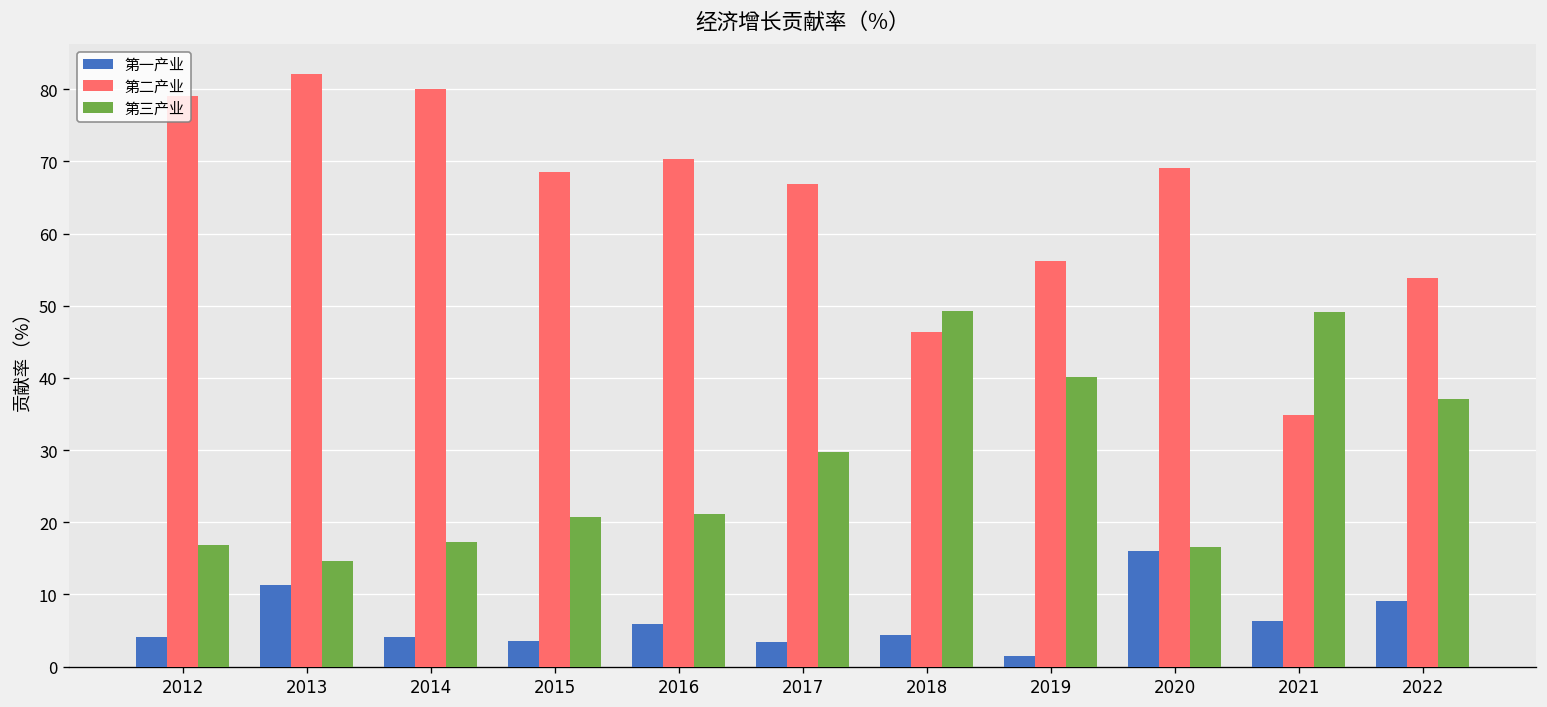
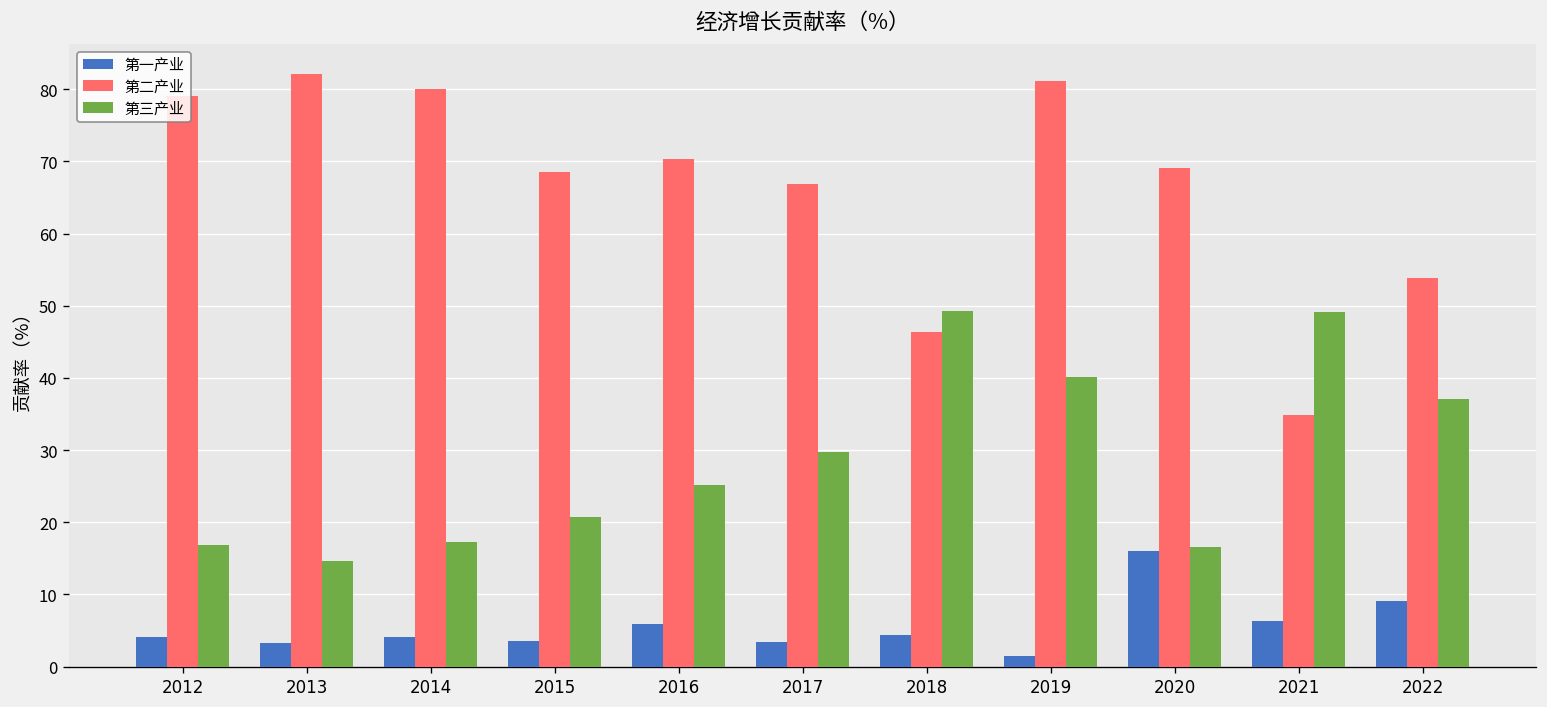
第一产业, 2013: 11 -> 3
第三产业, 2016: 21 -> 25
第二产业, 2019: 56 -> 81
